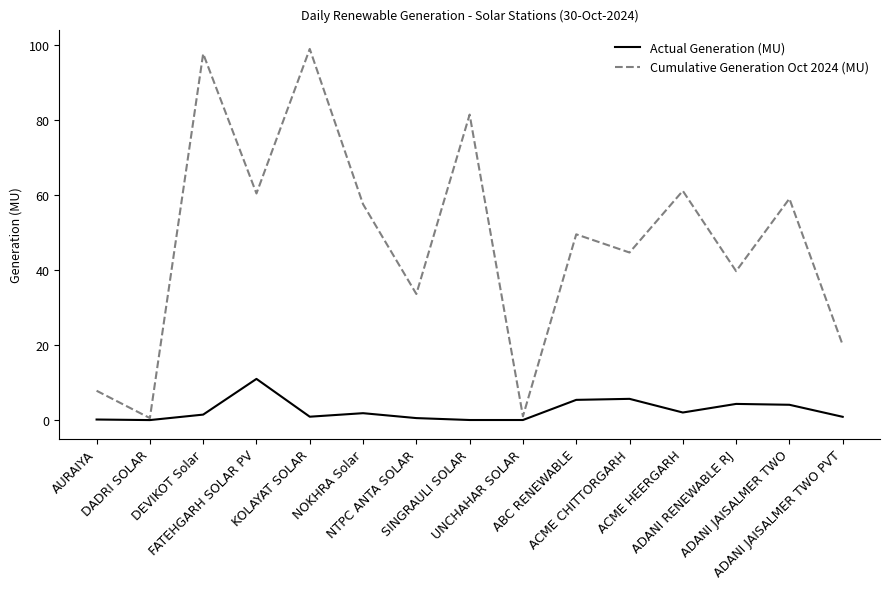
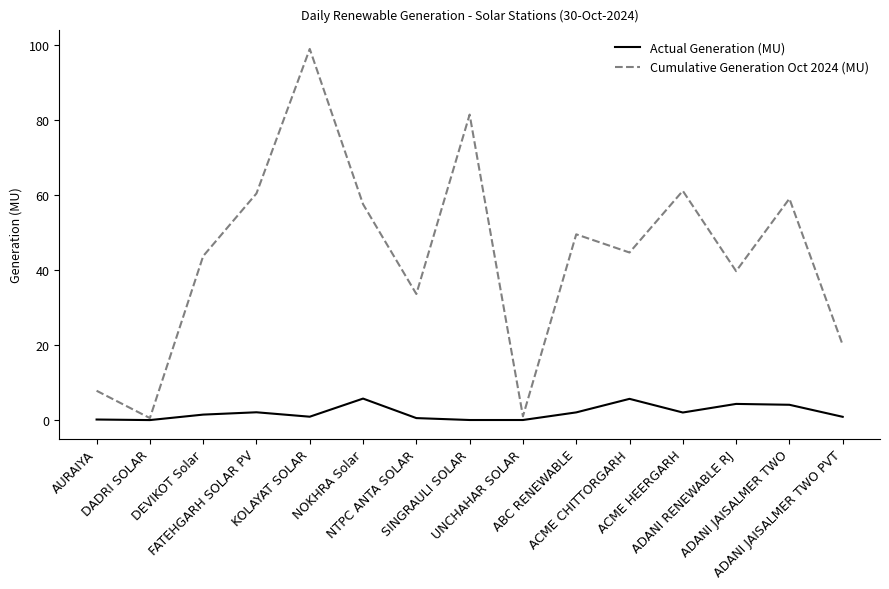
Cumulative Generation Oct 2024 (MU), DEVIKOT Solar: 98 -> 44
Actual Generation (MU), FATEHGARH SOLAR PV: 11 -> 2
Actual Generation (MU), NOKHRA Solar: 2 -> 6
Actual Generation (MU), ABC RENEWABLE: 5 -> 2
